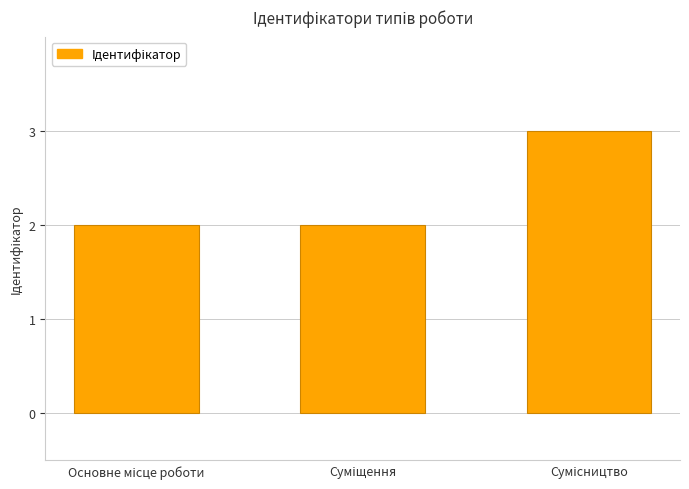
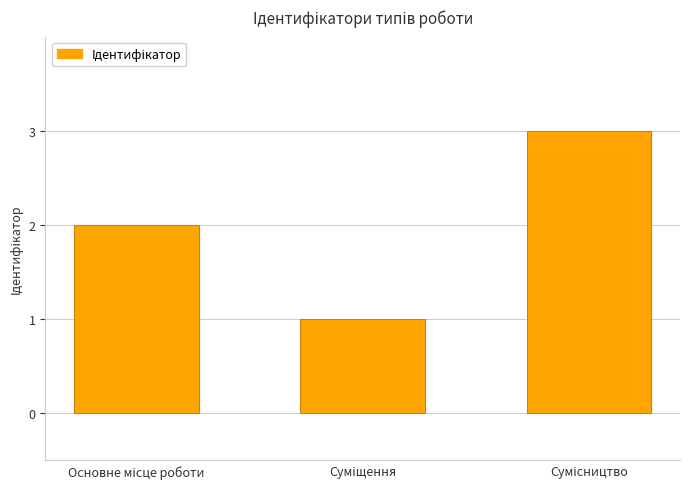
Суміщення: 2 -> 1
